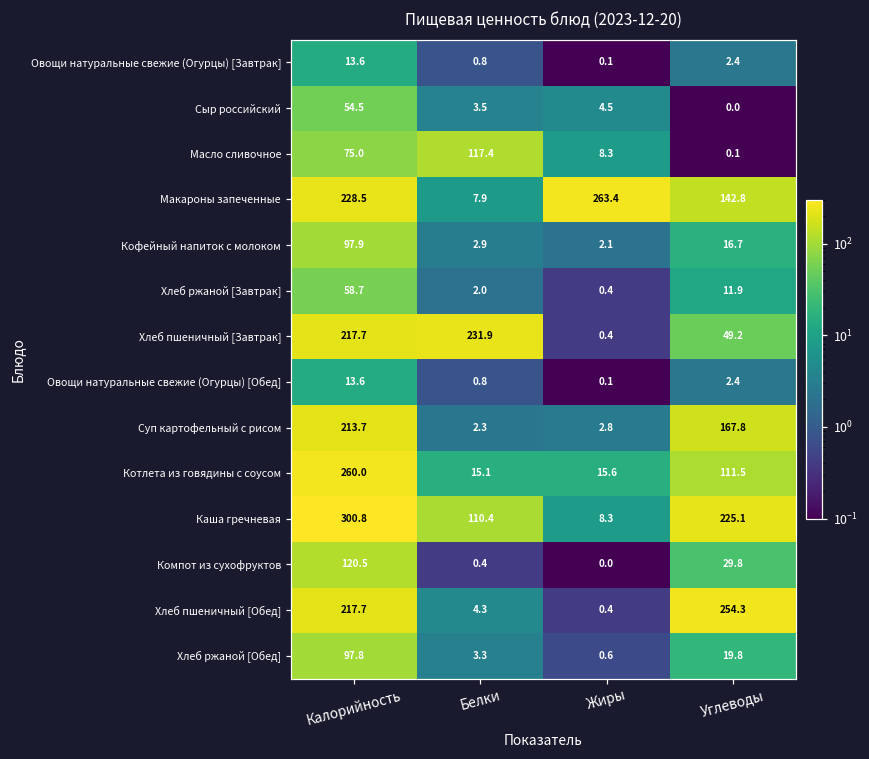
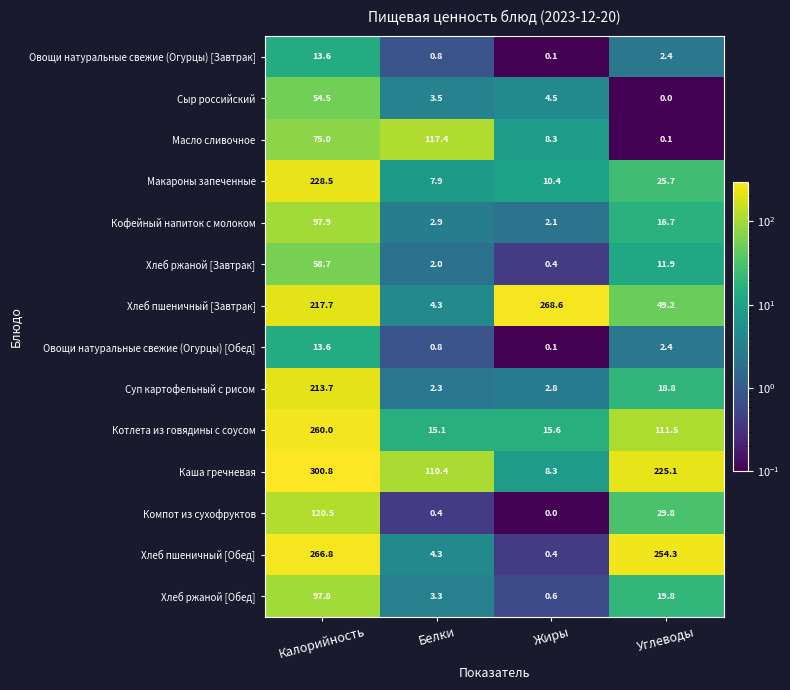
Макароны запеченные, Жиры: 263.4 -> 10.4
Макароны запеченные, Углеводы: 142.8 -> 25.7
Хлеб пшеничный [Завтрак], Белки: 231.9 -> 4.3
Хлеб пшеничный [Завтрак], Жиры: 0.4 -> 268.6
Суп картофельный с рисом, Углеводы: 167.8 -> 18.8
Хлеб пшеничный [Обед], Калорийность: 217.7 -> 266.8
